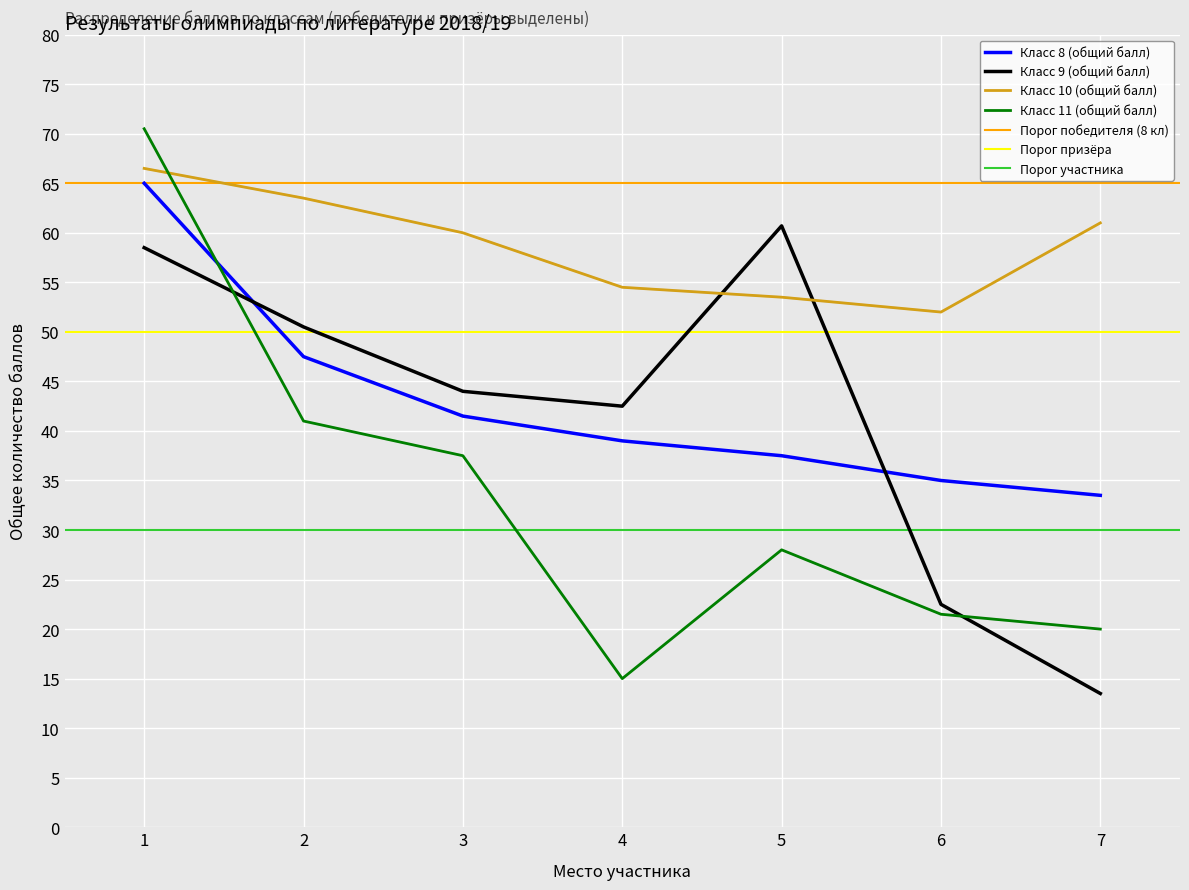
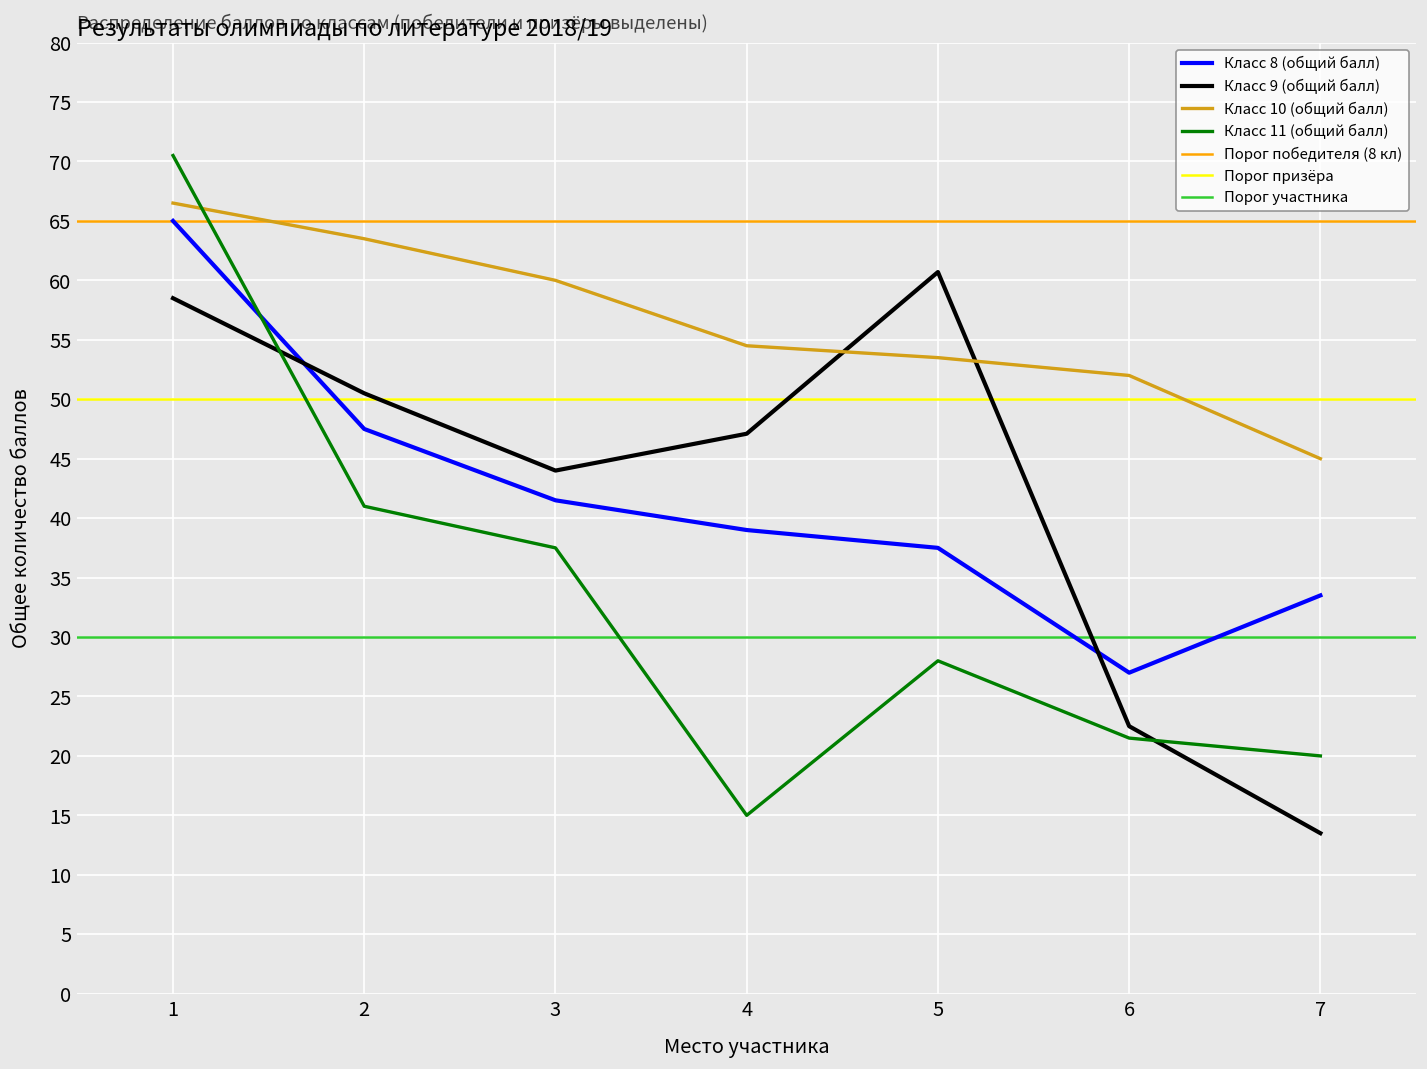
Класс 9 (общий балл), 4: 43 -> 47
Класс 8 (общий балл), 6: 35 -> 27
Класс 10 (общий балл), 7: 61 -> 45
